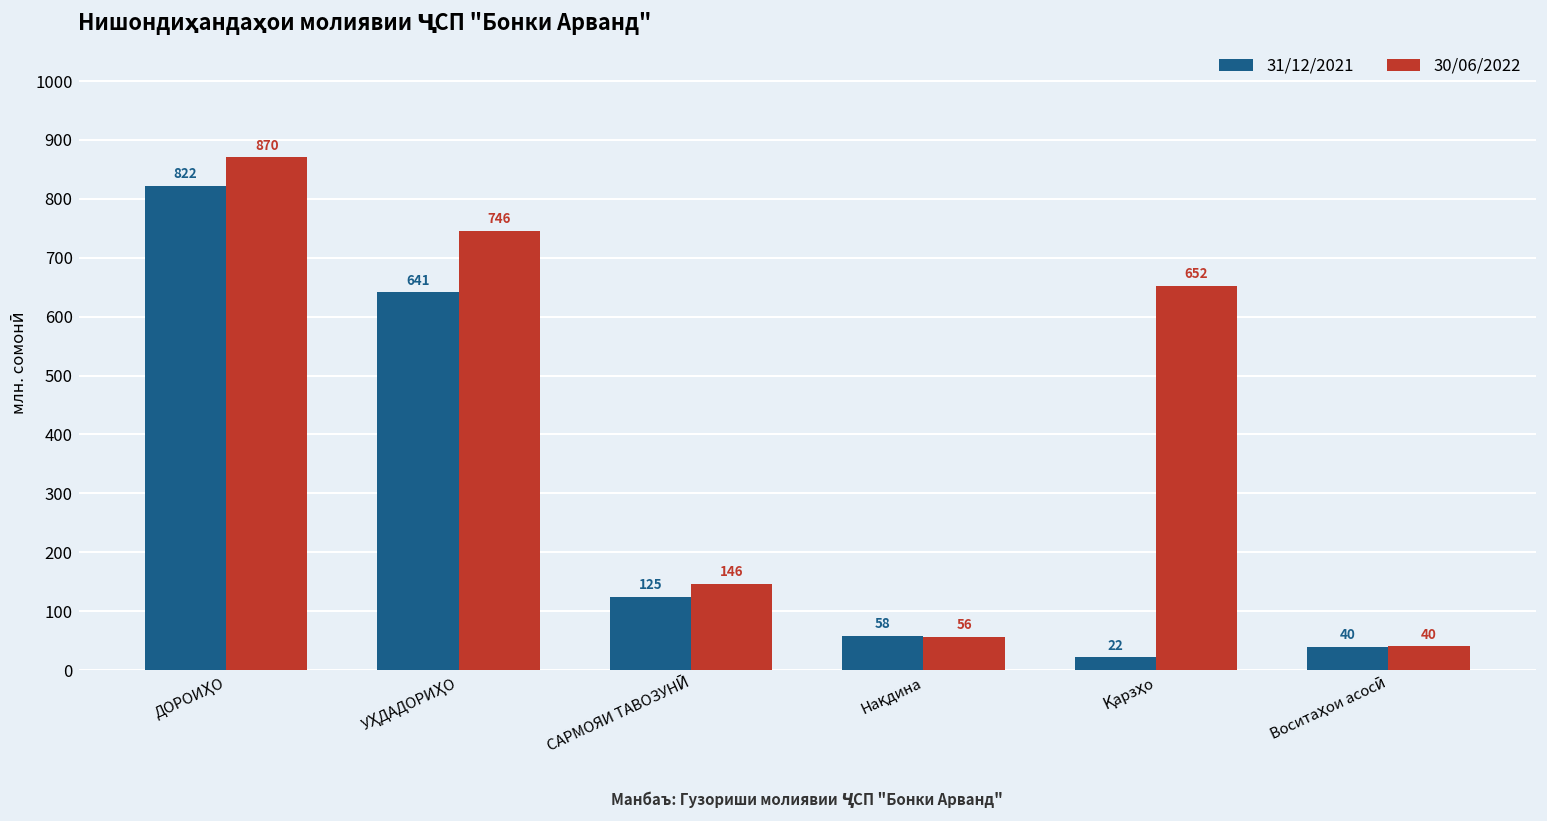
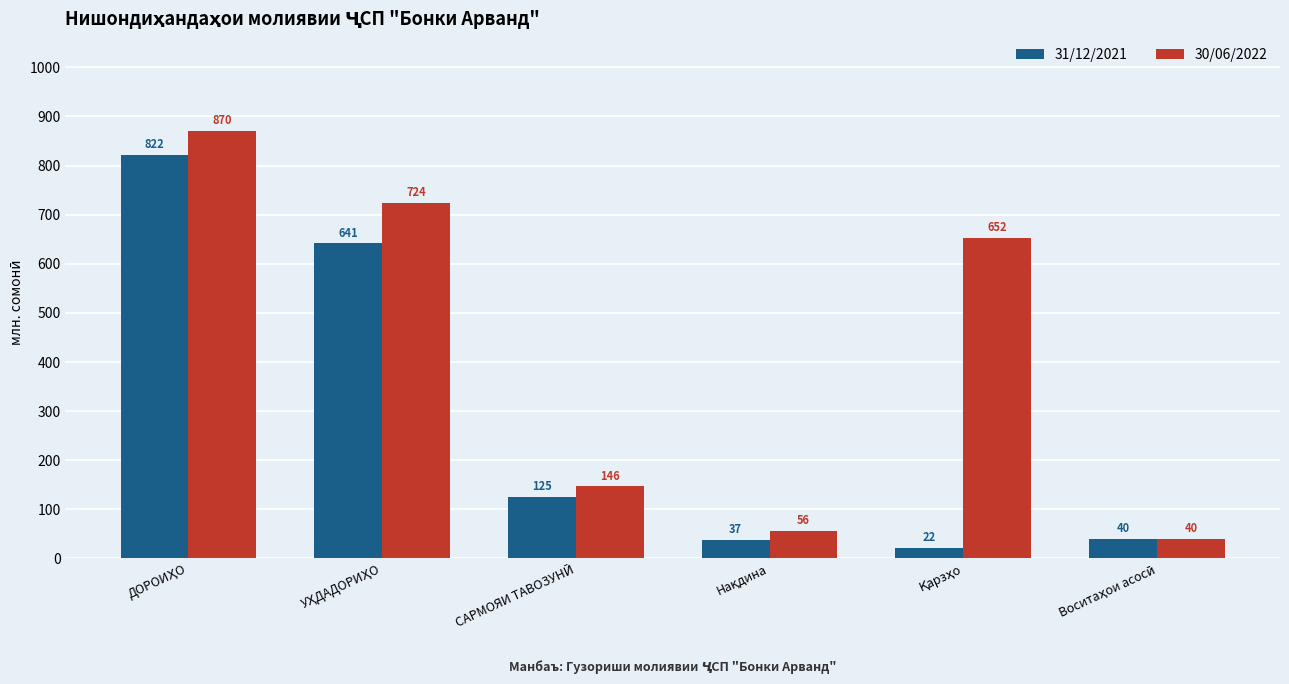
30/06/2022, УҲДАДОРИҲО: 746 -> 724
31/12/2021, Нақдина: 58 -> 37
